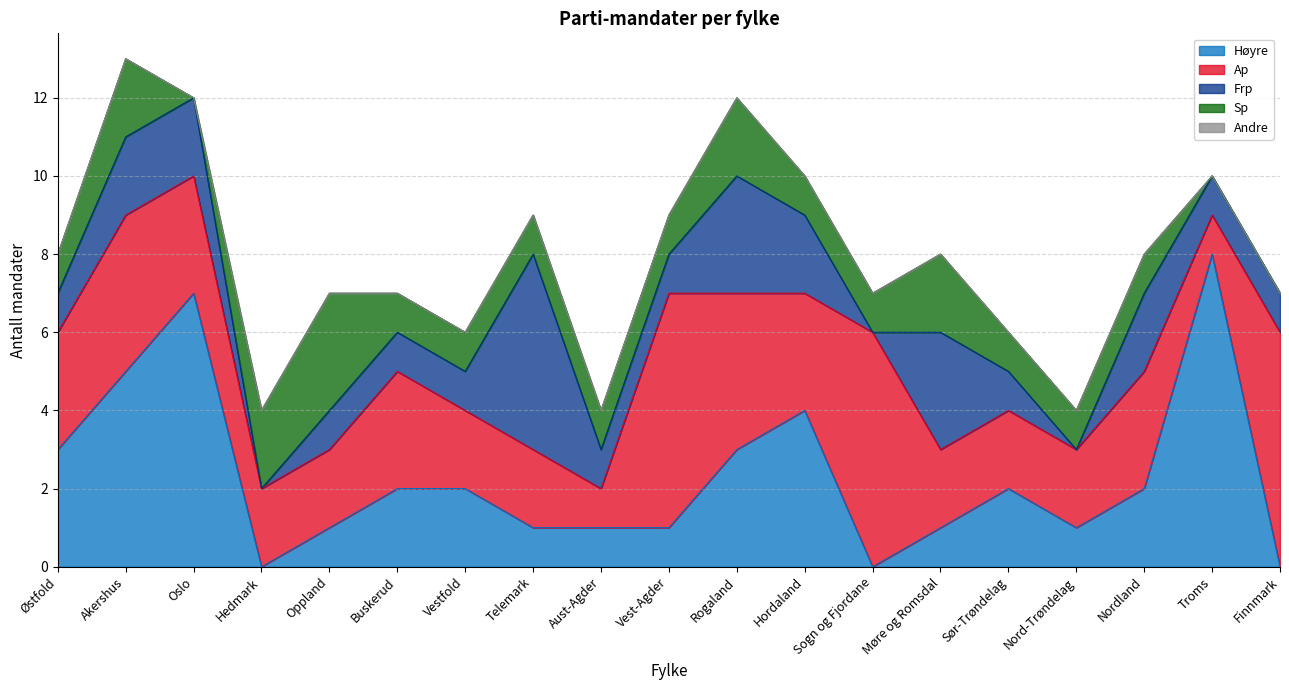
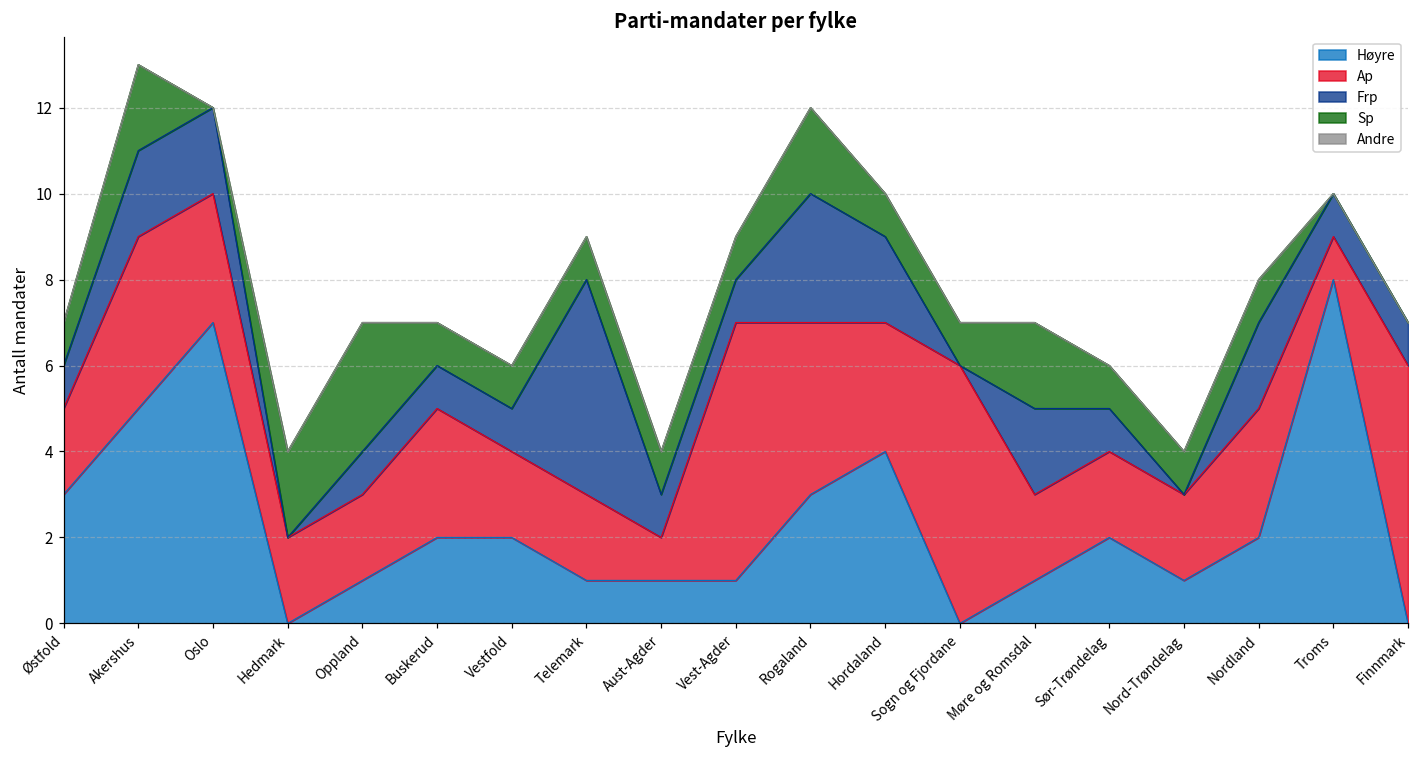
Ap, Østfold: 3 -> 2
Frp, Møre og Romsdal: 3 -> 2
